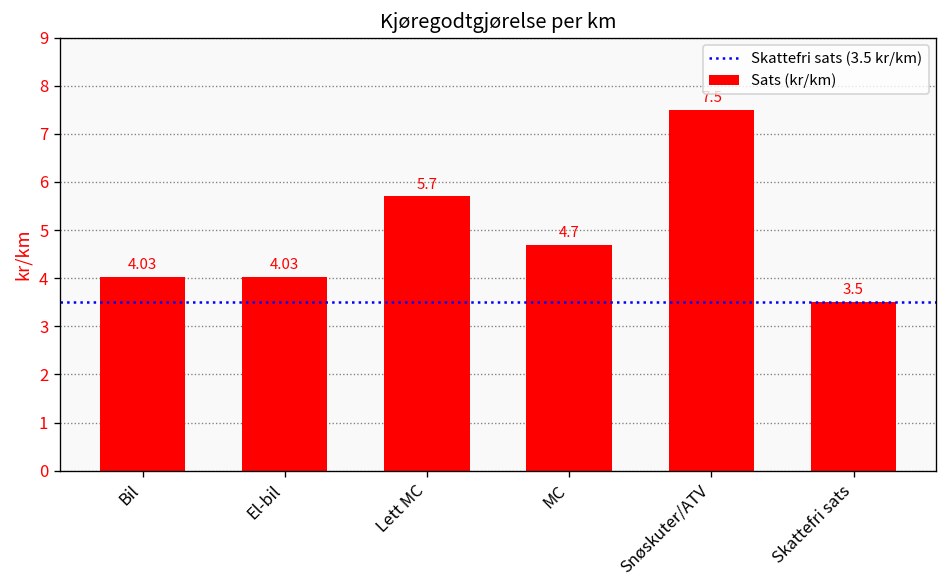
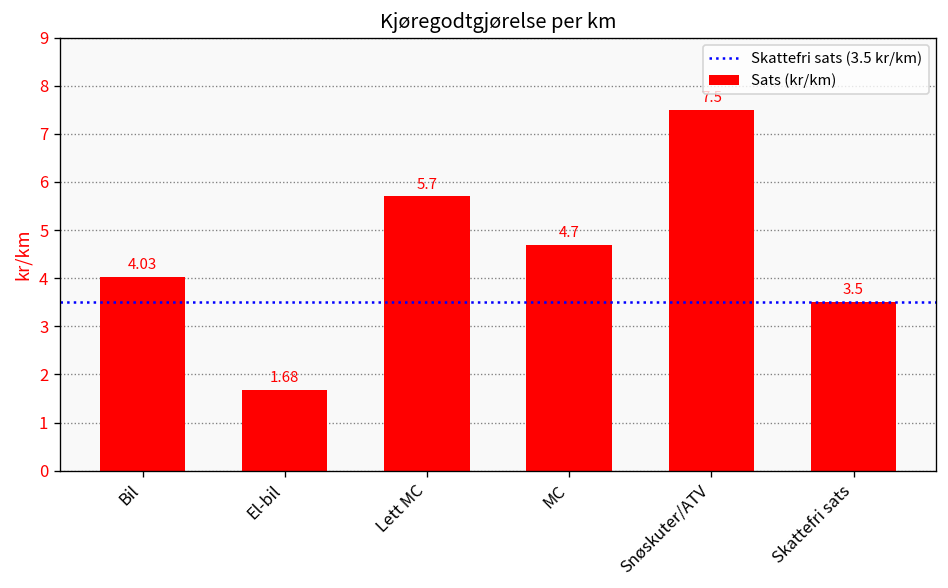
El-bil: 4.03 -> 1.68
